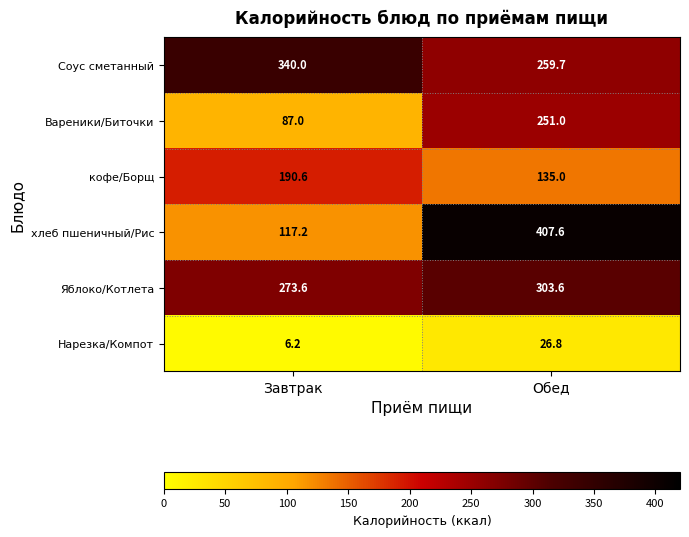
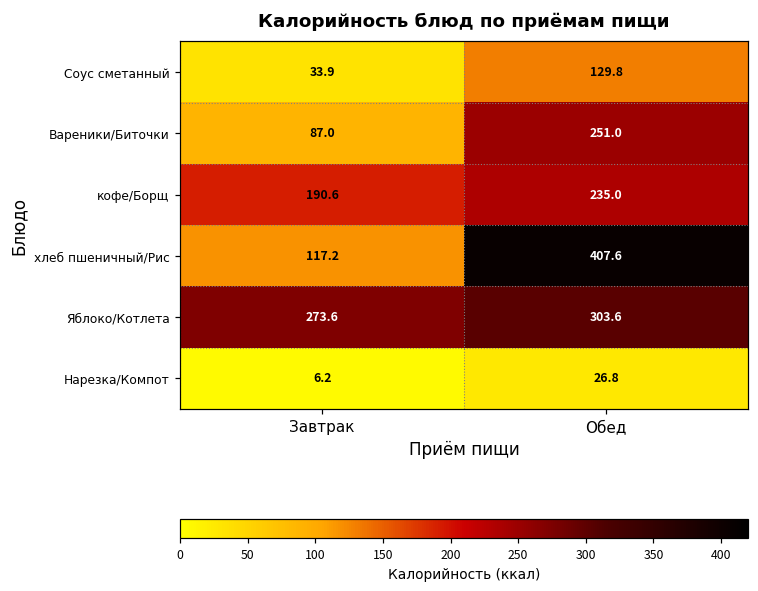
Соус сметанный, Завтрак: 340.0 -> 33.9
Соус сметанный, Обед: 259.7 -> 129.8
кофе/Борщ, Обед: 135.0 -> 235.0
